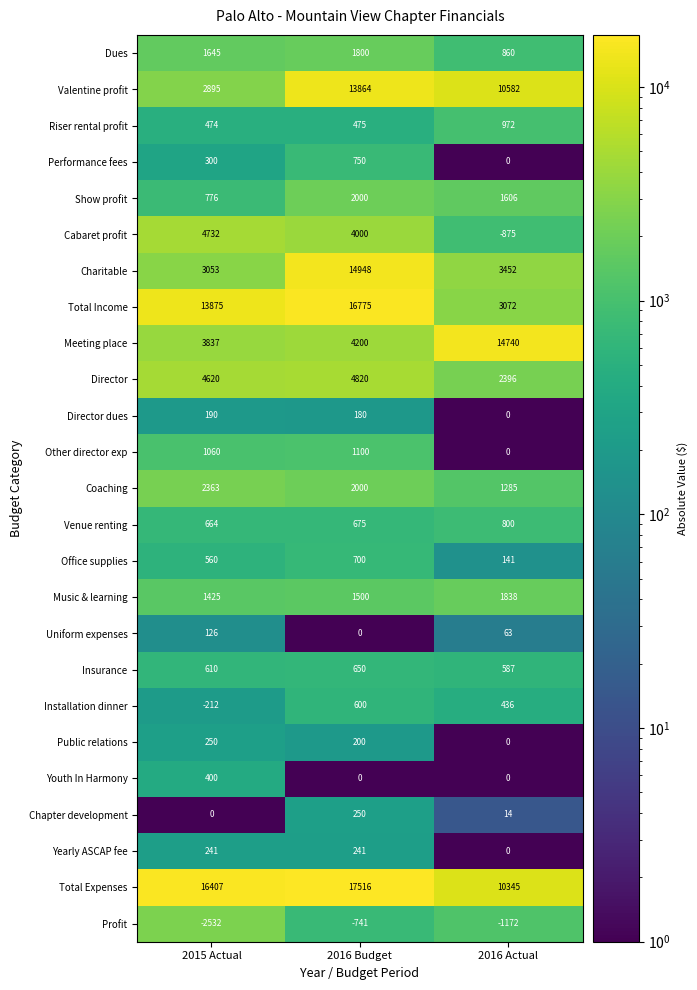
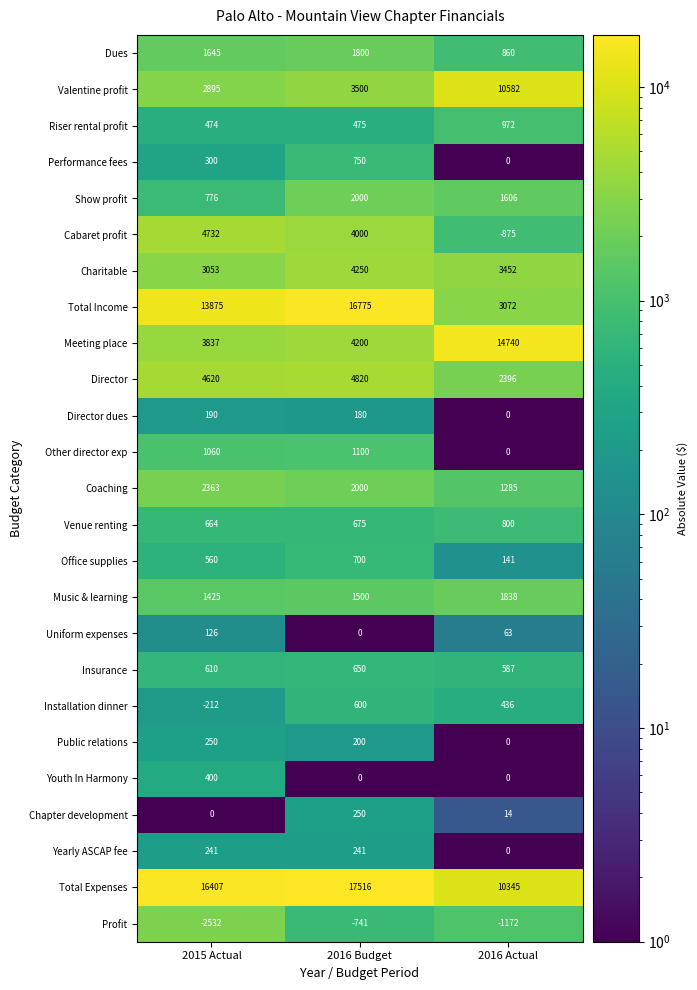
Valentine profit, 2016 Budget: 13864 -> 3500
Charitable, 2016 Budget: 14948 -> 4250
